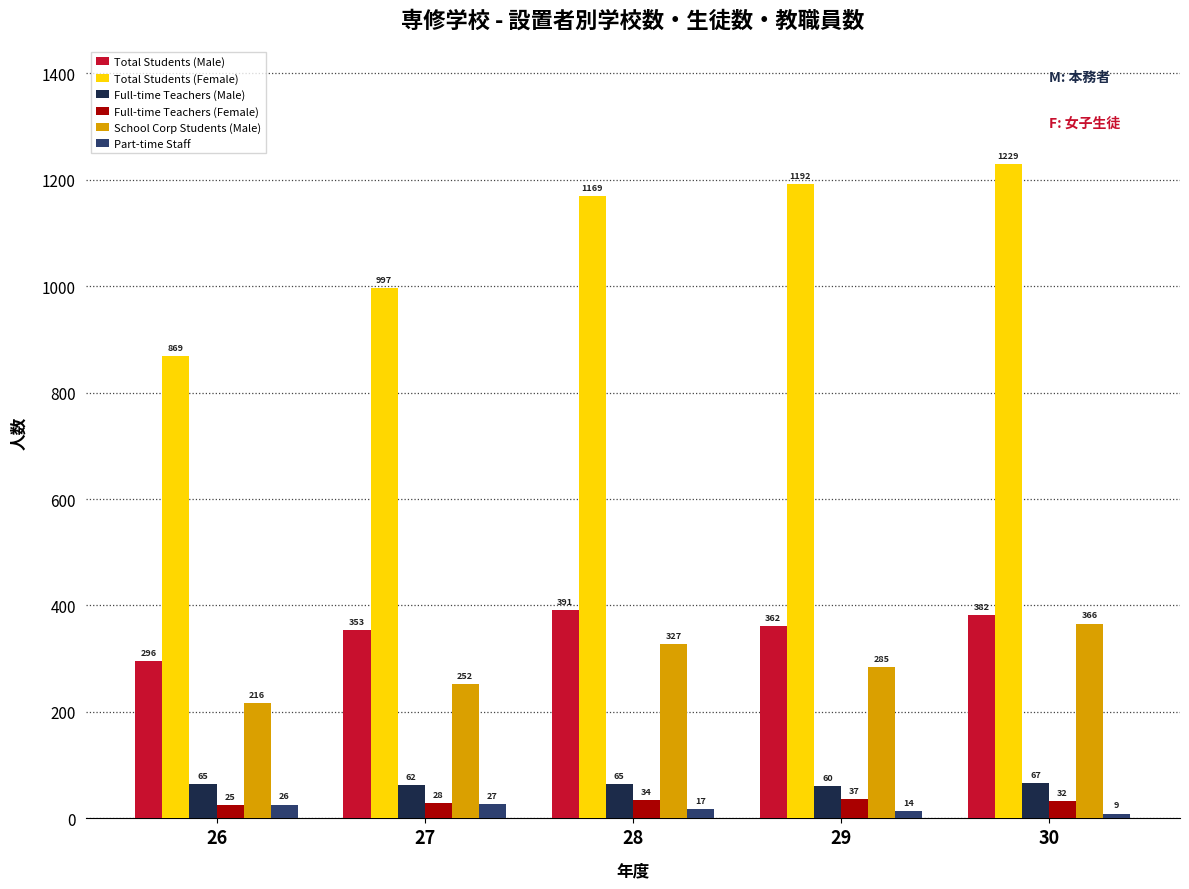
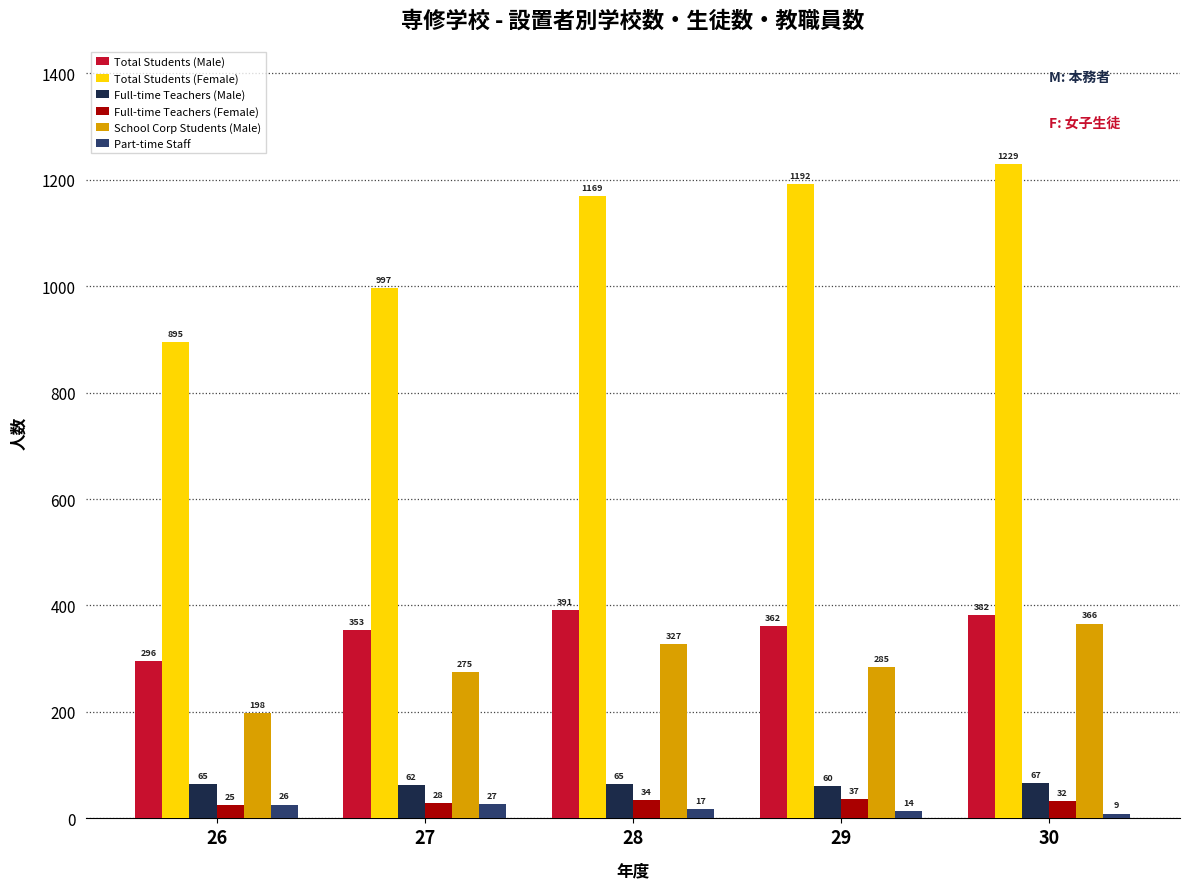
Total Students (Female), 26: 869 -> 895
School Corp Students (Male), 26: 216 -> 198
School Corp Students (Male), 27: 252 -> 275
